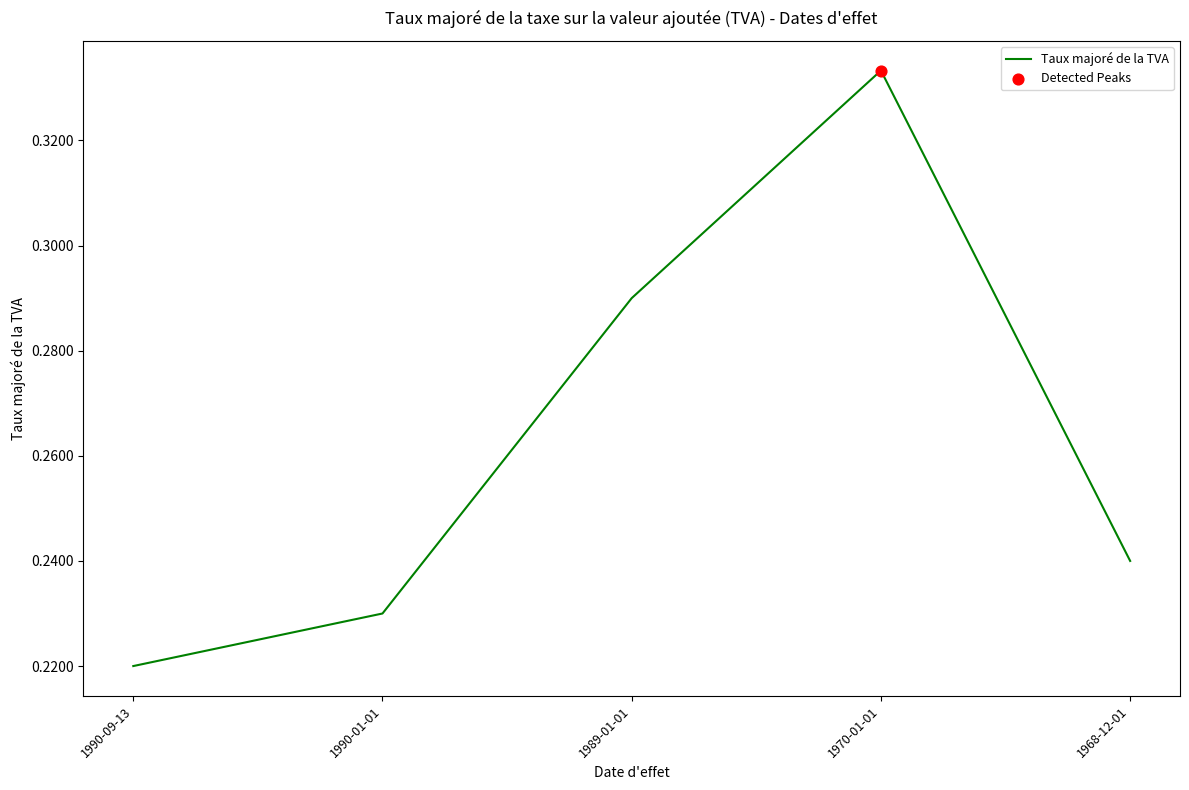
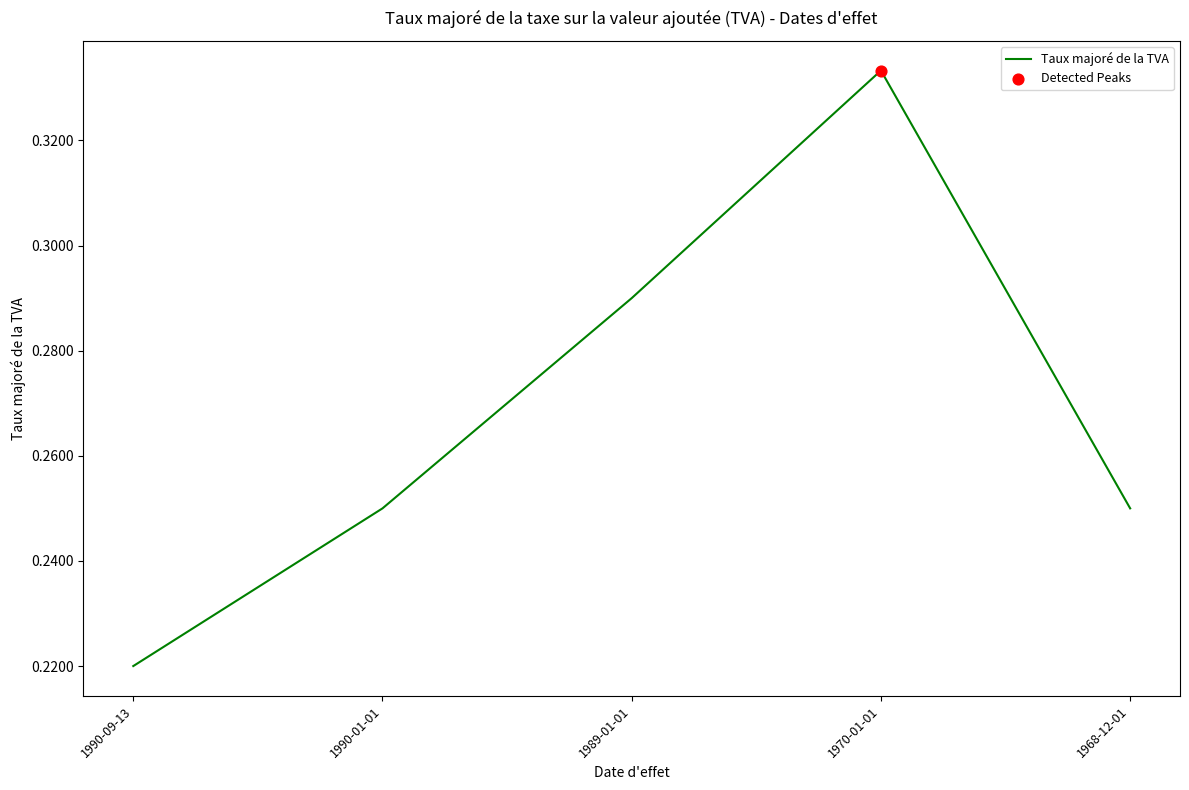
Taux majoré de la TVA, 1990-01-01: 0.23 -> 0.25
Taux majoré de la TVA, 1968-12-01: 0.24 -> 0.25
